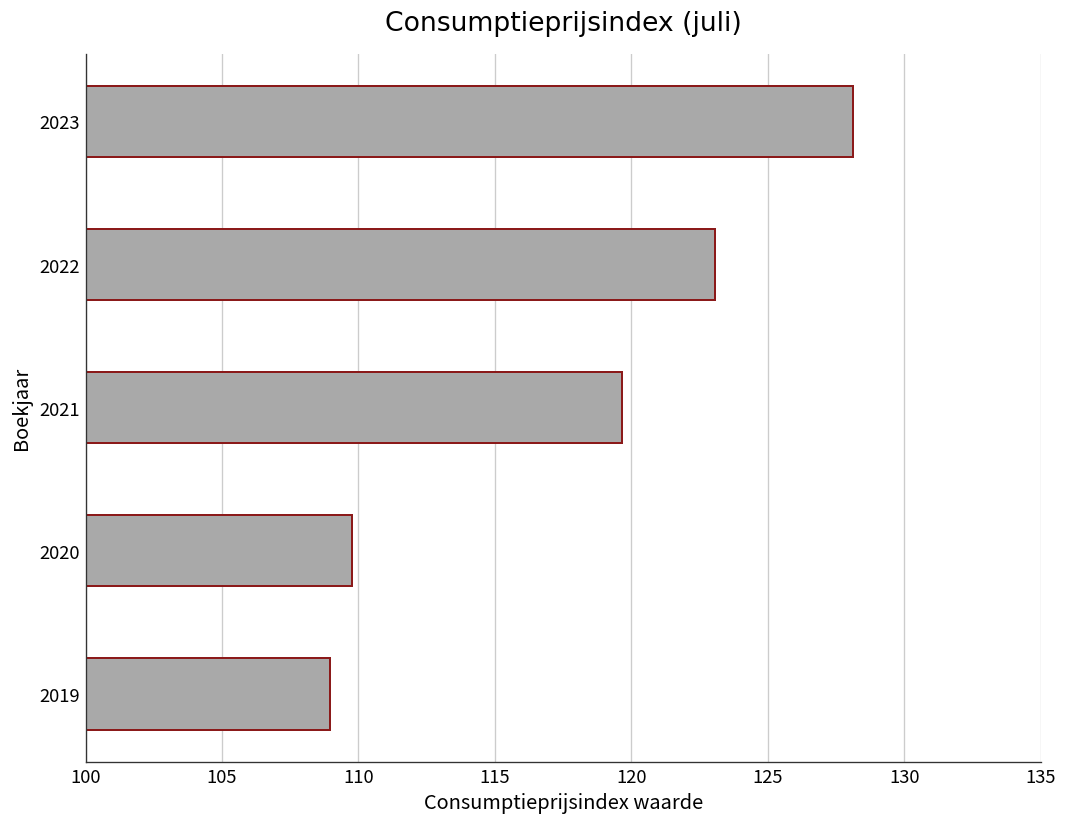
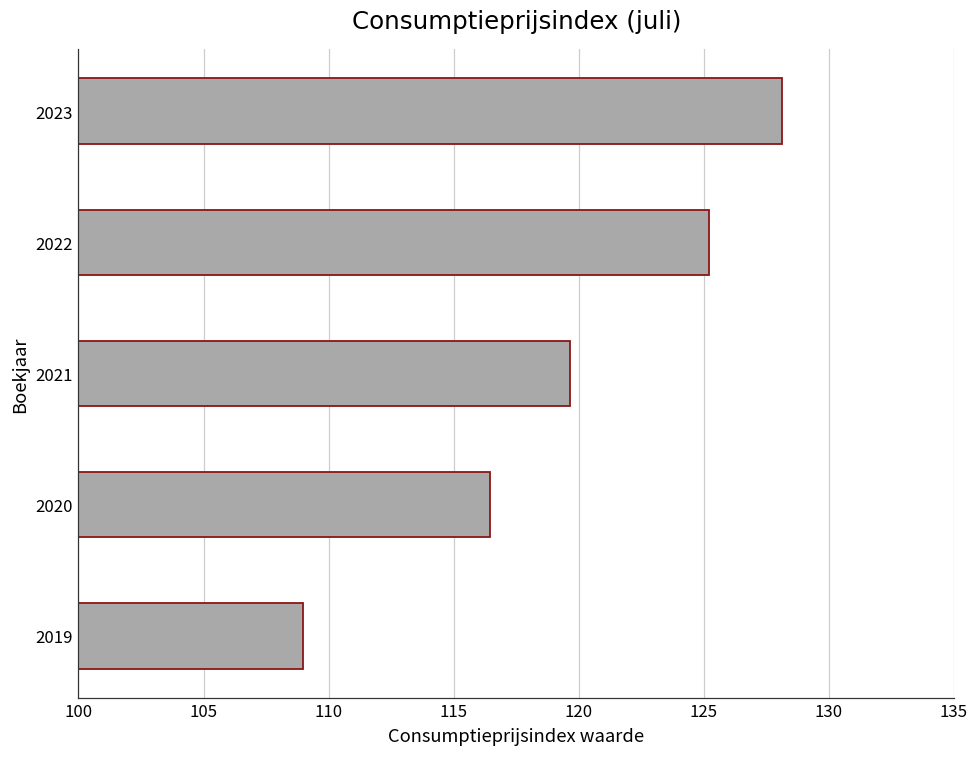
2022: 123.1 -> 125.2
2020: 109.8 -> 116.5
